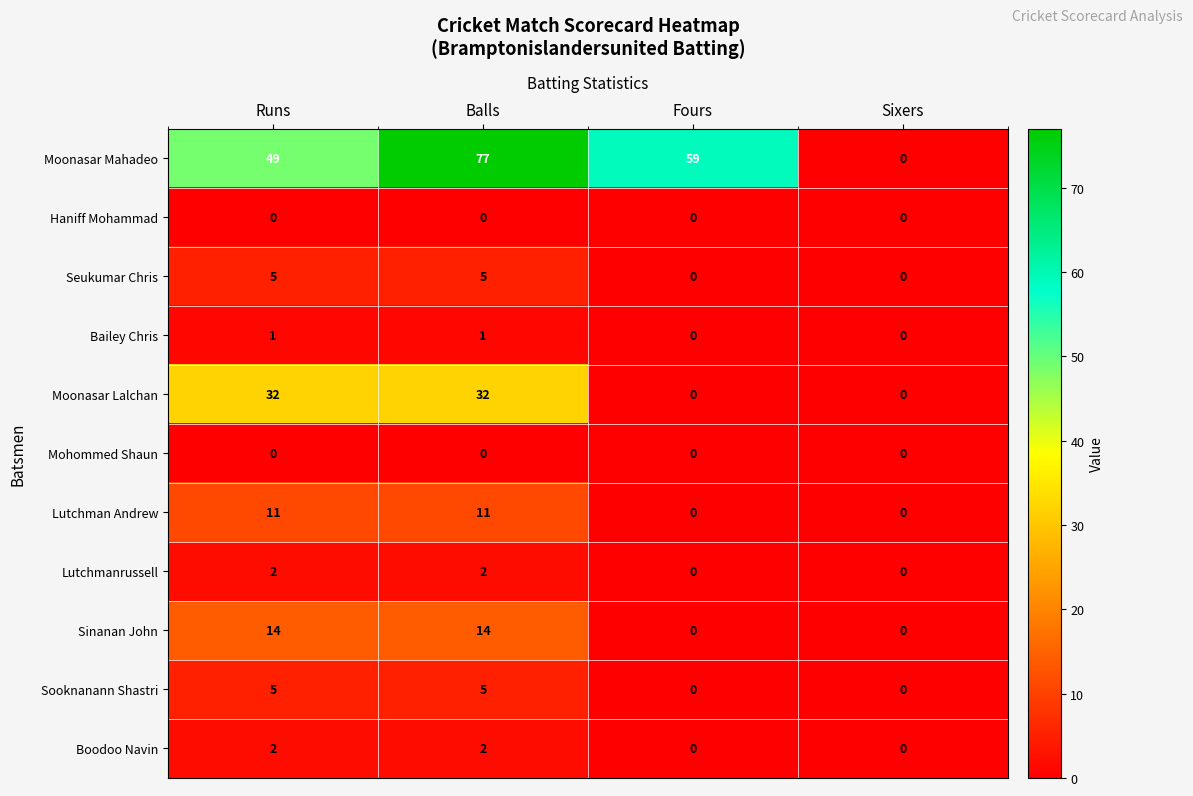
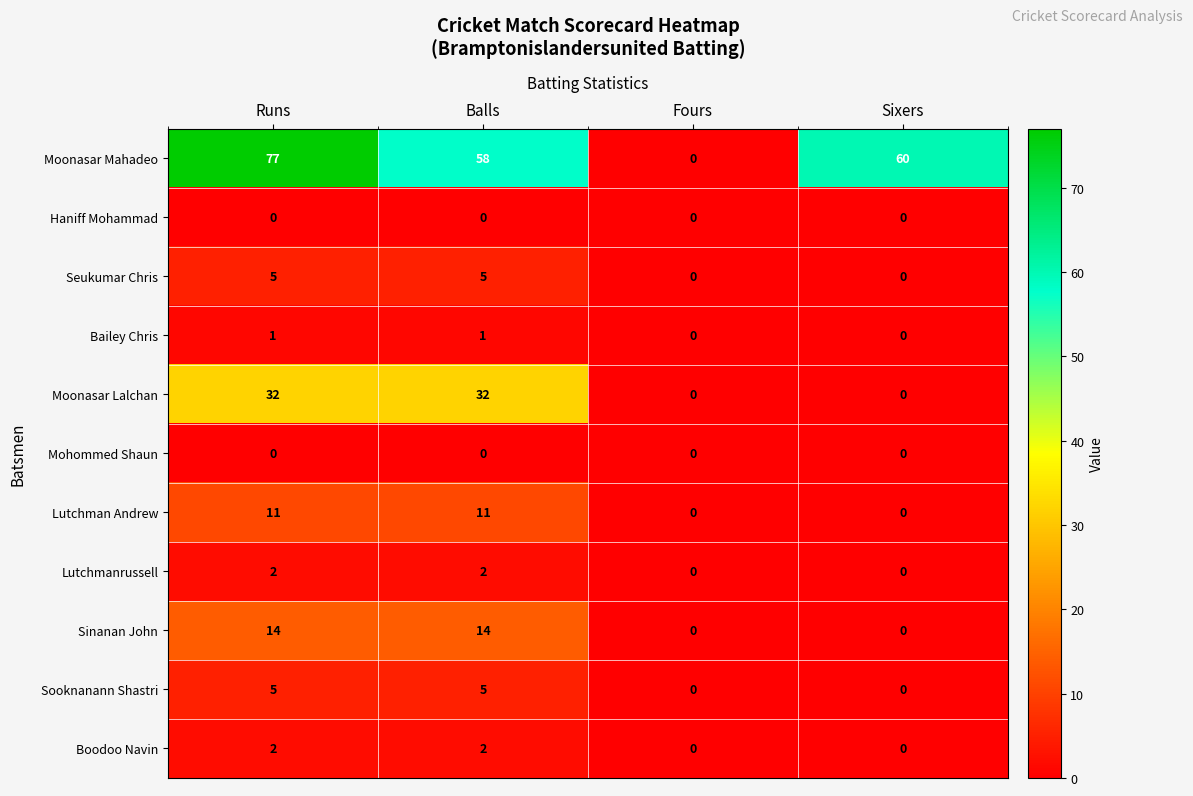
Moonasar Mahadeo, Runs: 49 -> 77
Moonasar Mahadeo, Balls: 77 -> 58
Moonasar Mahadeo, Fours: 59 -> 0
Moonasar Mahadeo, Sixers: 0 -> 60
